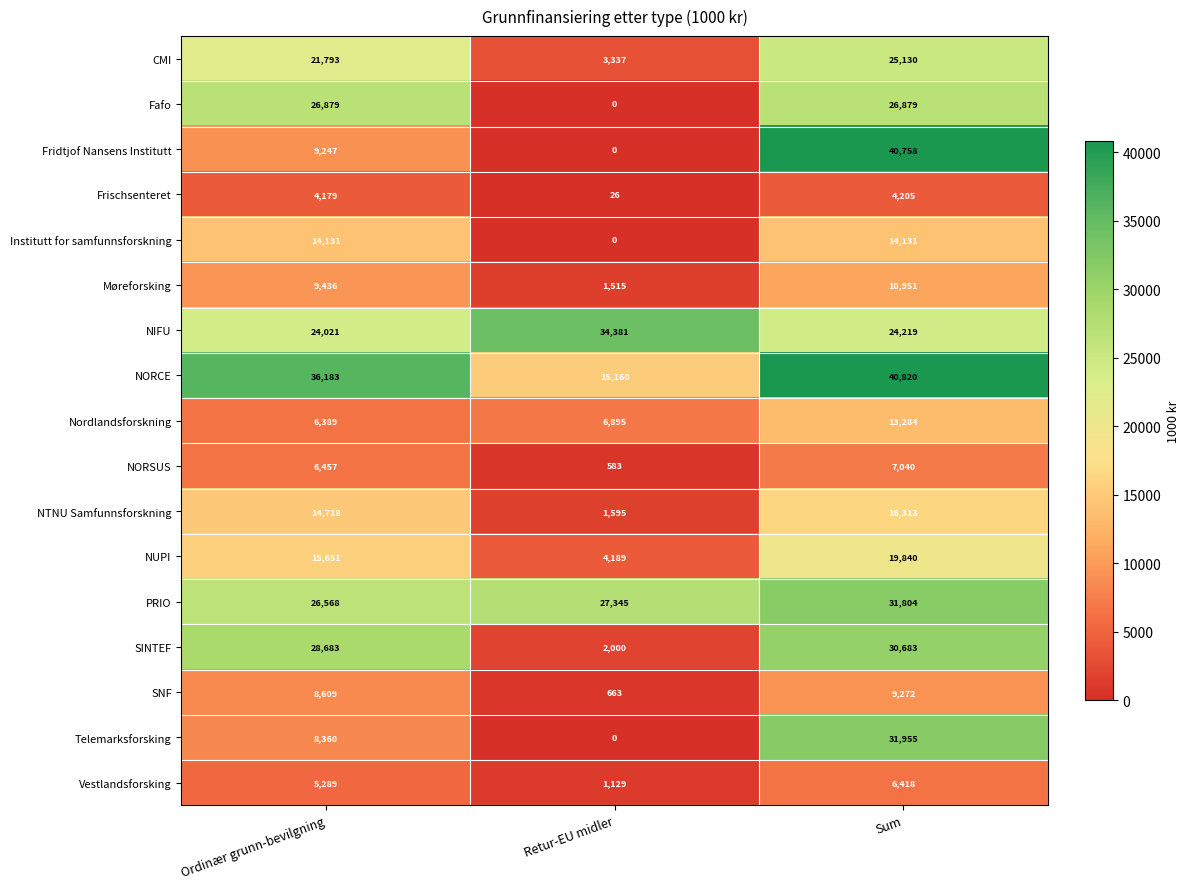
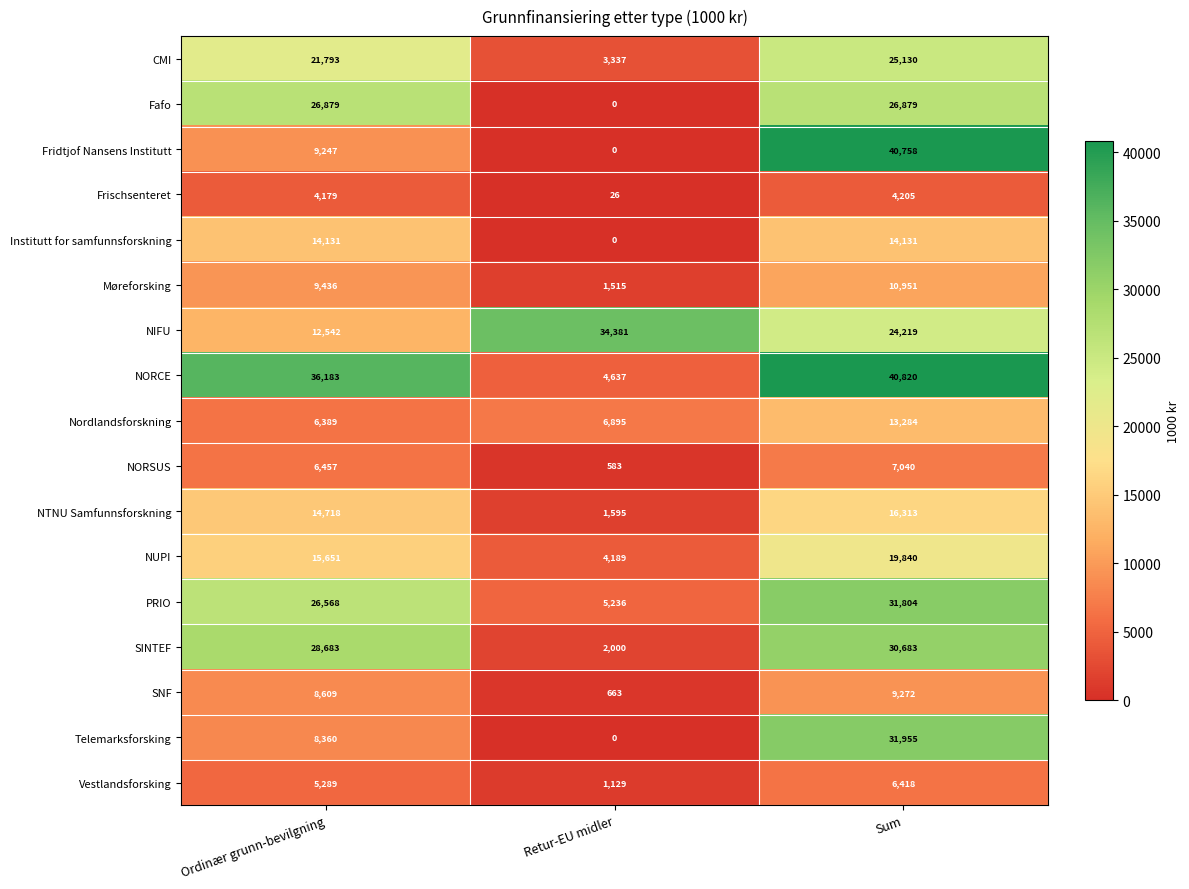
NIFU, Ordinær grunn-bevilgning: 24,021 -> 12,542
NORCE, Retur-EU midler: 15,160 -> 4,637
PRIO, Retur-EU midler: 27,345 -> 5,236
